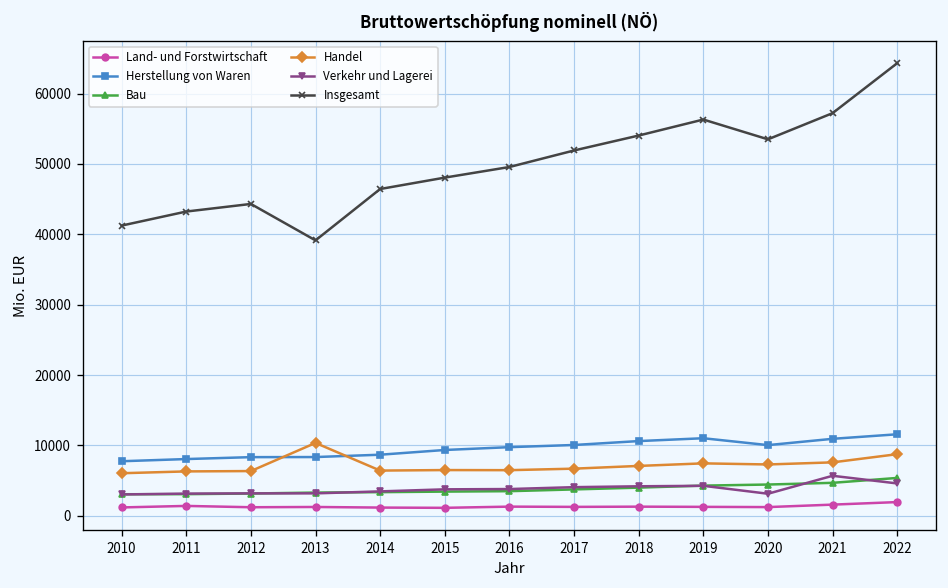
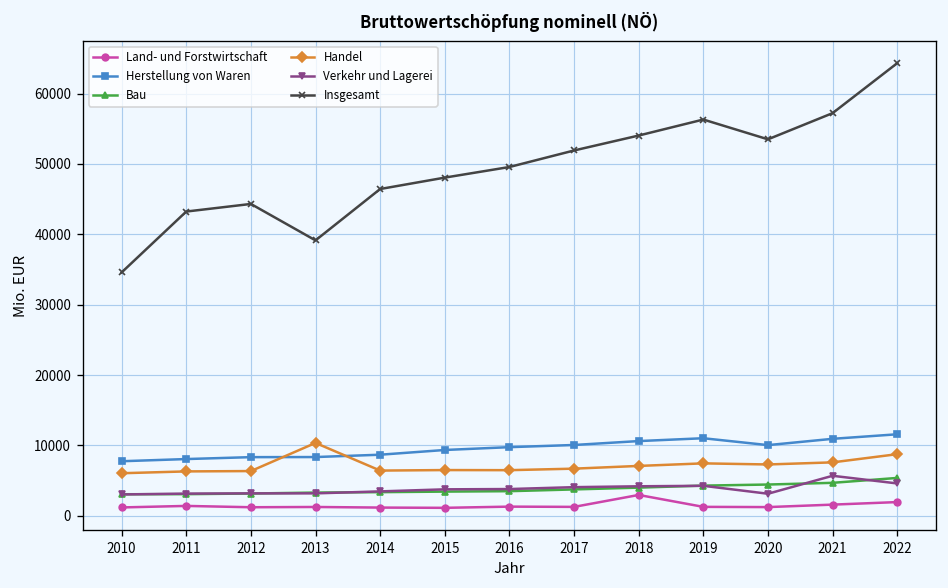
Insgesamt, 2010: 41000 -> 35000
Land- und Forstwirtschaft, 2018: 1000 -> 3000
